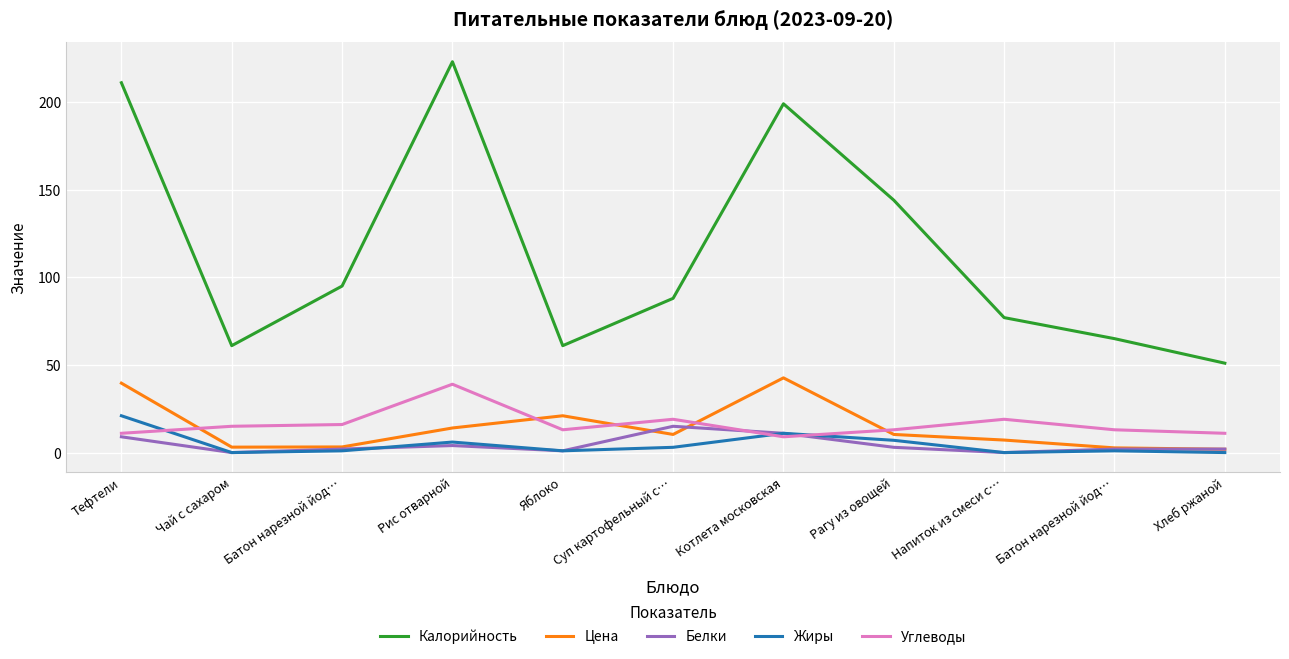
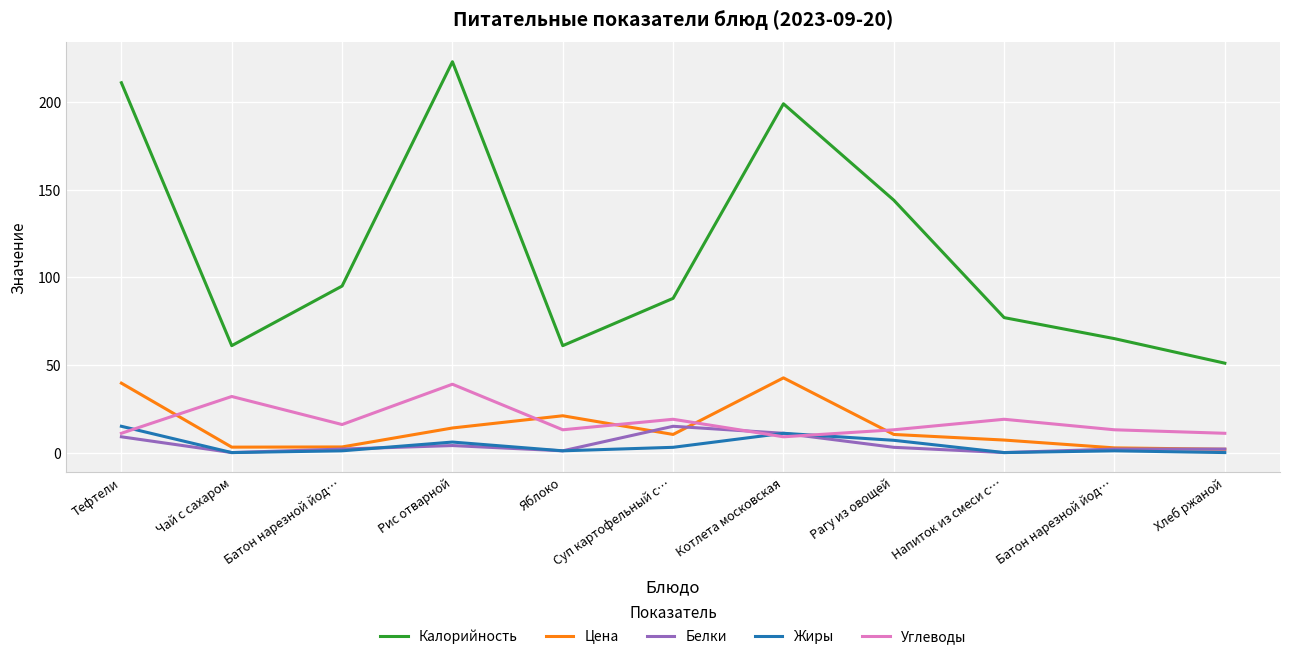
Жиры, Тефтели: 21 -> 15
Углеводы, Чай с сахаром: 15 -> 32
